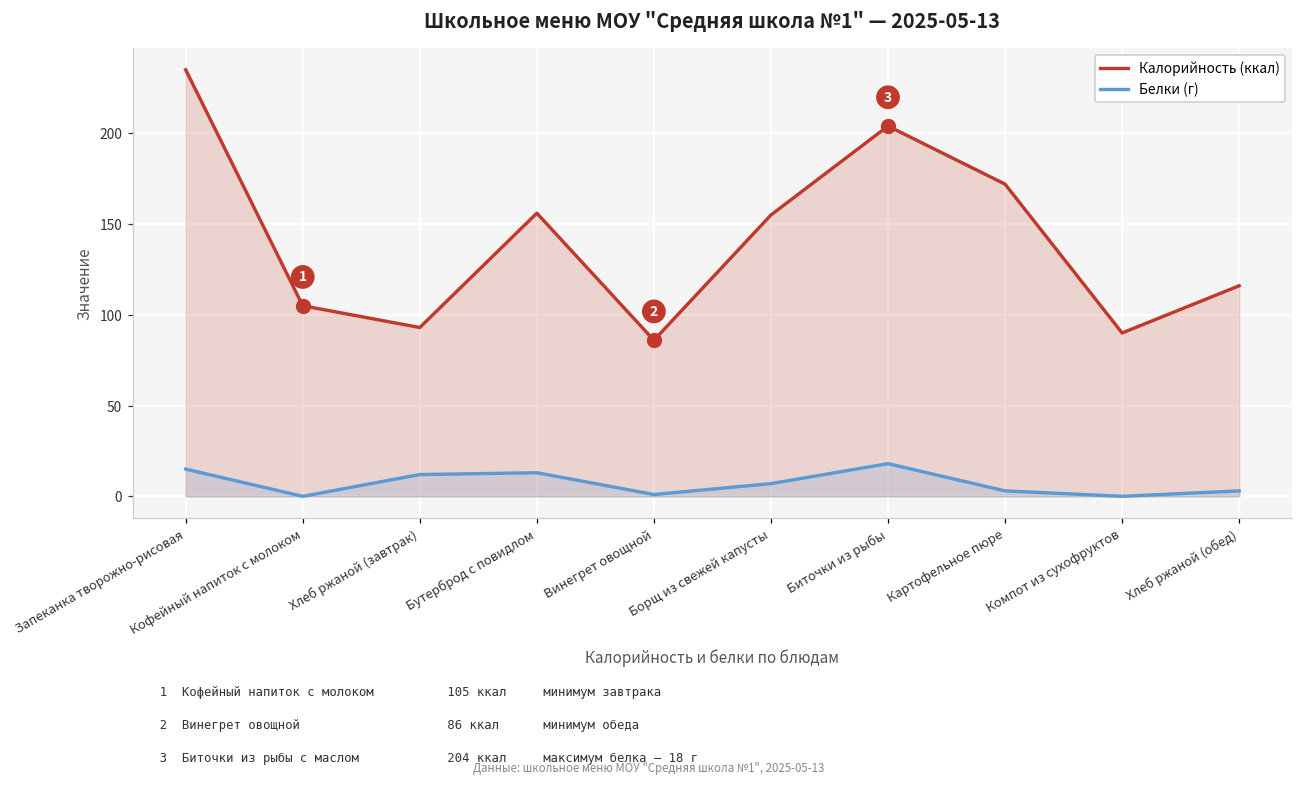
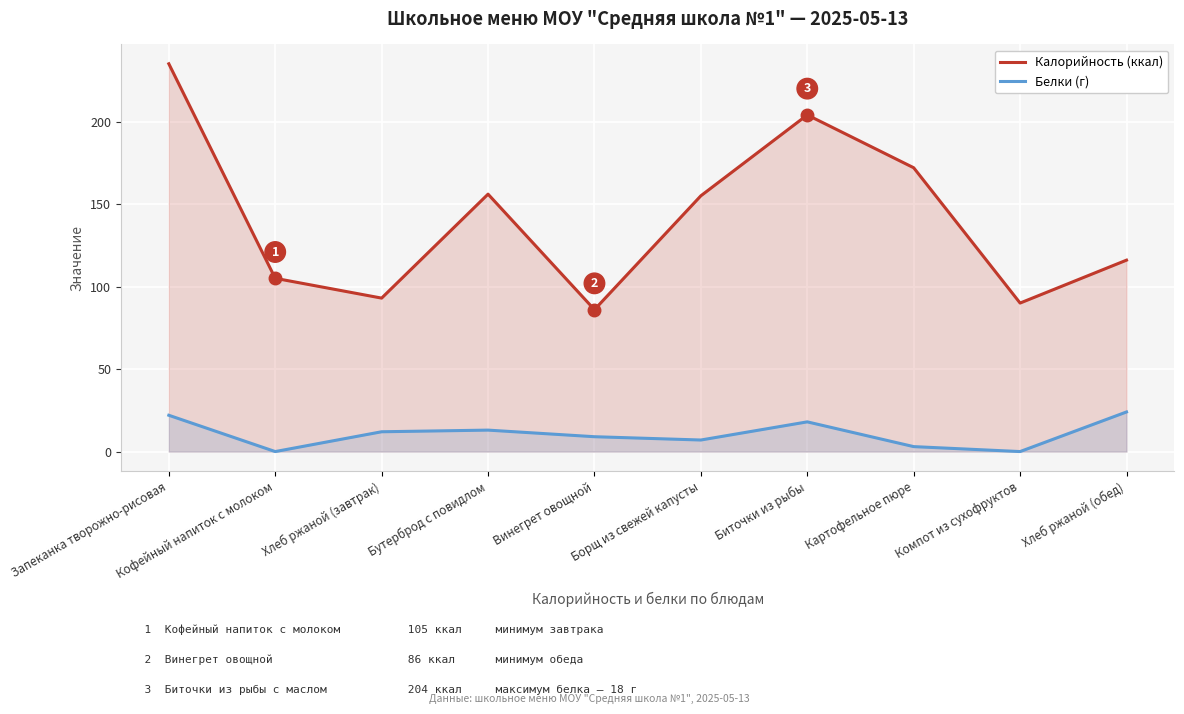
Белки (г), Запеканка творожно-рисовая: 15 -> 22
Белки (г), Винегрет овощной: 1 -> 9
Белки (г), Хлеб ржаной (обед): 3 -> 24
